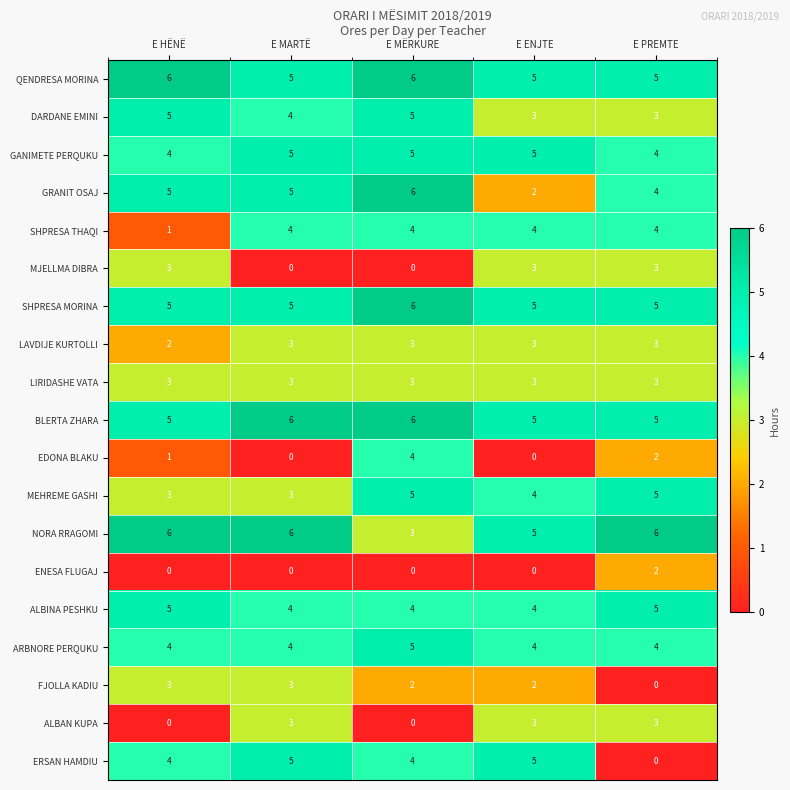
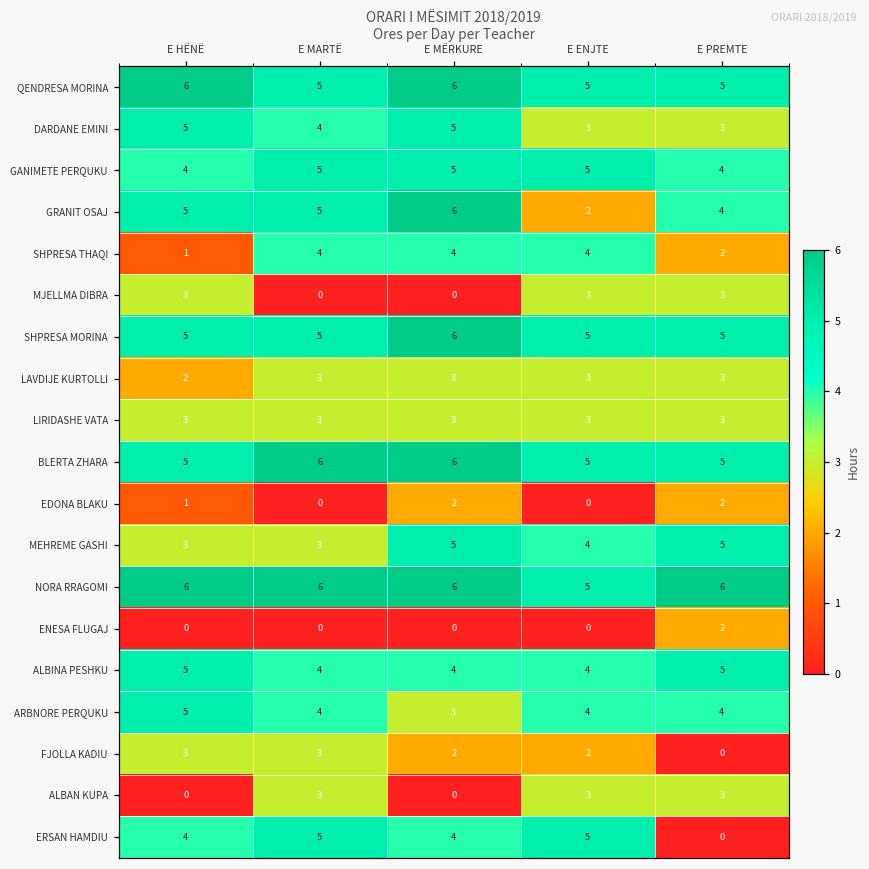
SHPRESA THAQI, E PREMTE: 4 -> 2
EDONA BLAKU, E MËRKURE: 4 -> 2
NORA RRAGOMI, E MËRKURE: 3 -> 6
ARBNORE PERQUKU, E HËNË: 4 -> 5
ARBNORE PERQUKU, E MËRKURE: 5 -> 3
